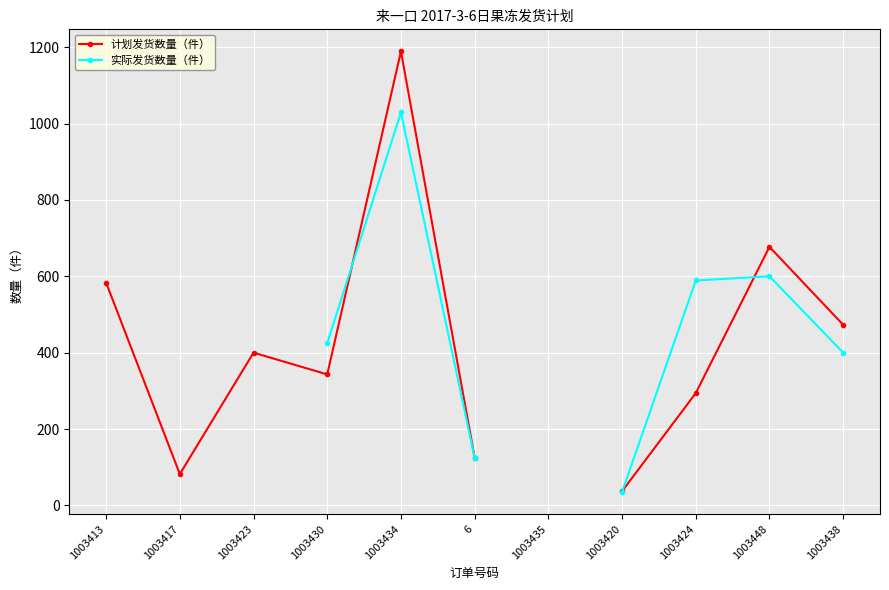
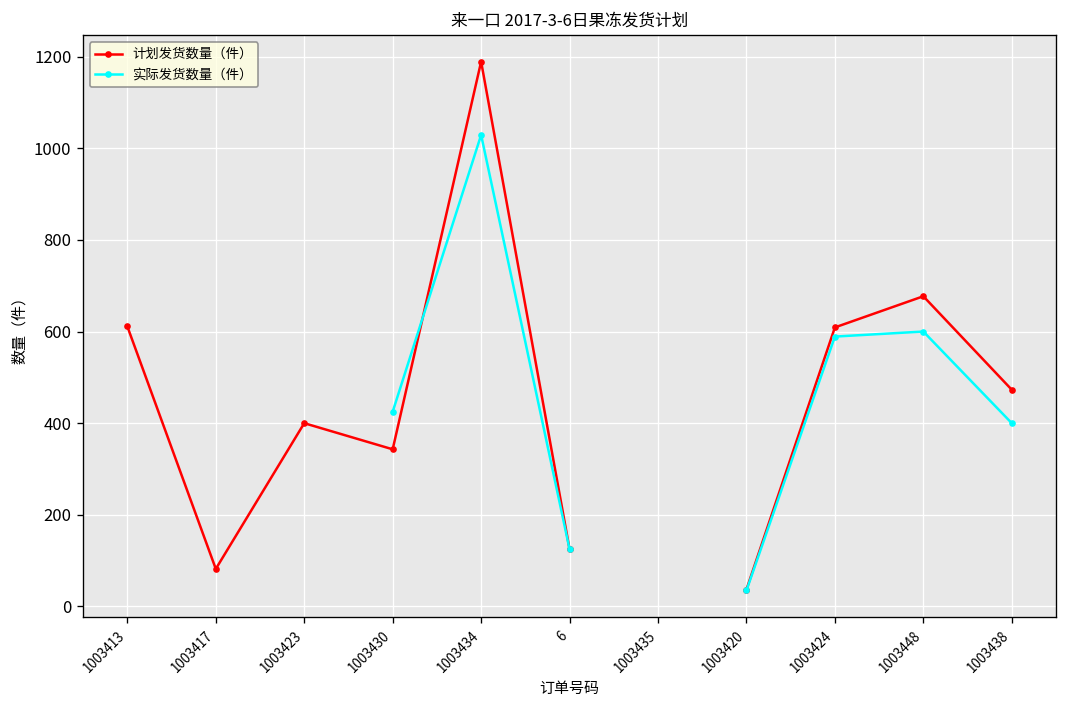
计划发货数量（件）, 1003413: 580 -> 610
计划发货数量（件）, 1003424: 290 -> 610
